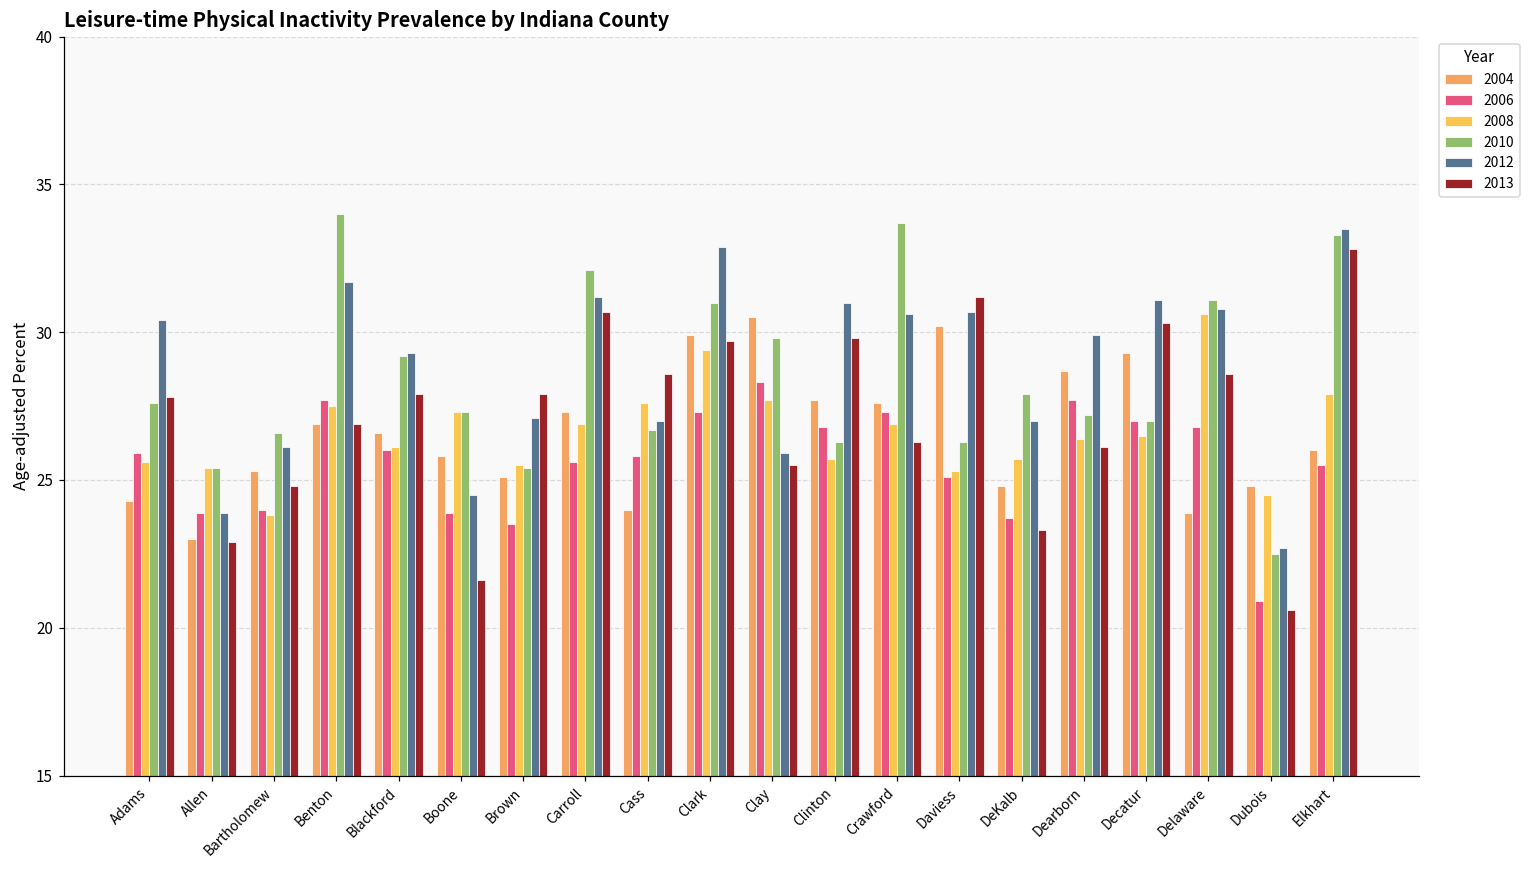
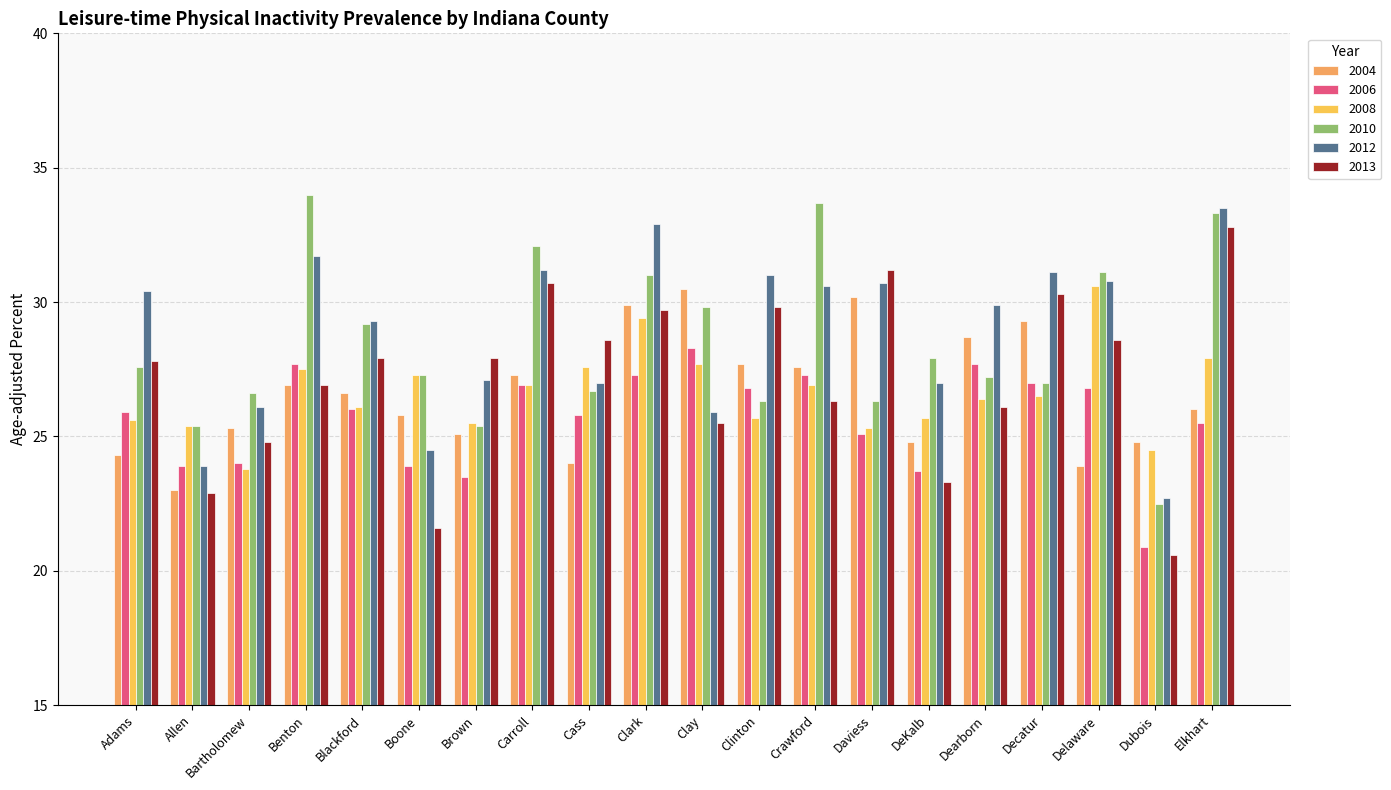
2006, Carroll: 25.6 -> 26.9
